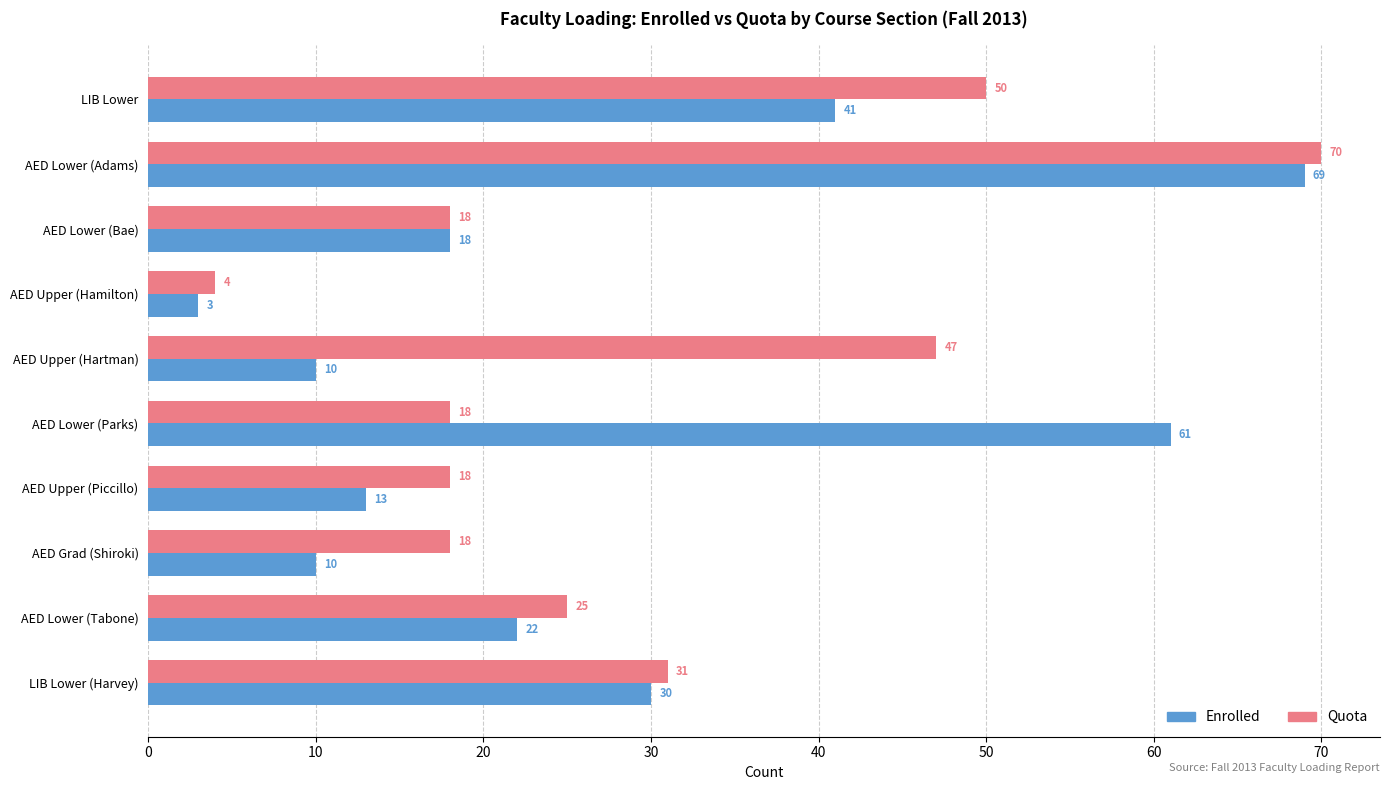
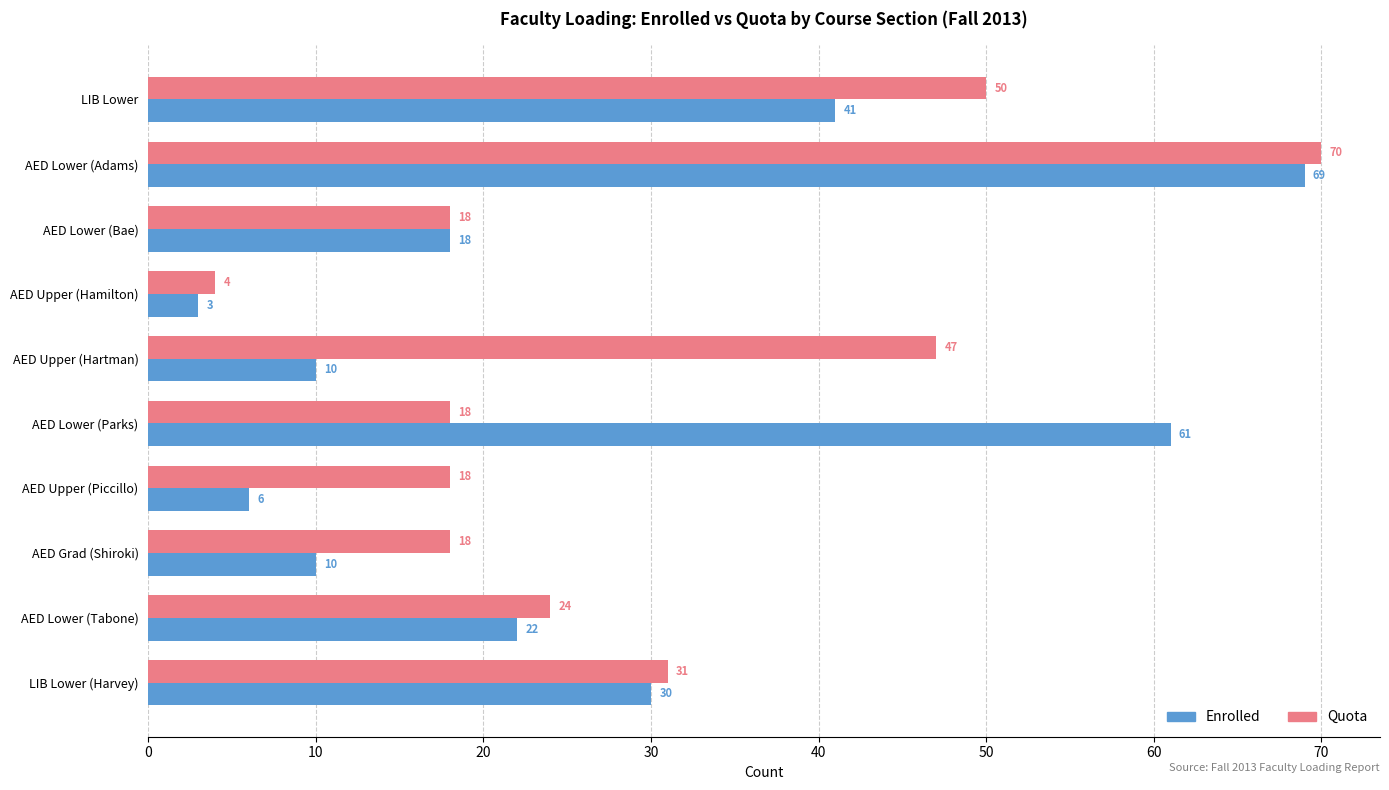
Enrolled, AED Upper (Piccillo): 13 -> 6
Quota, AED Lower (Tabone): 25 -> 24
